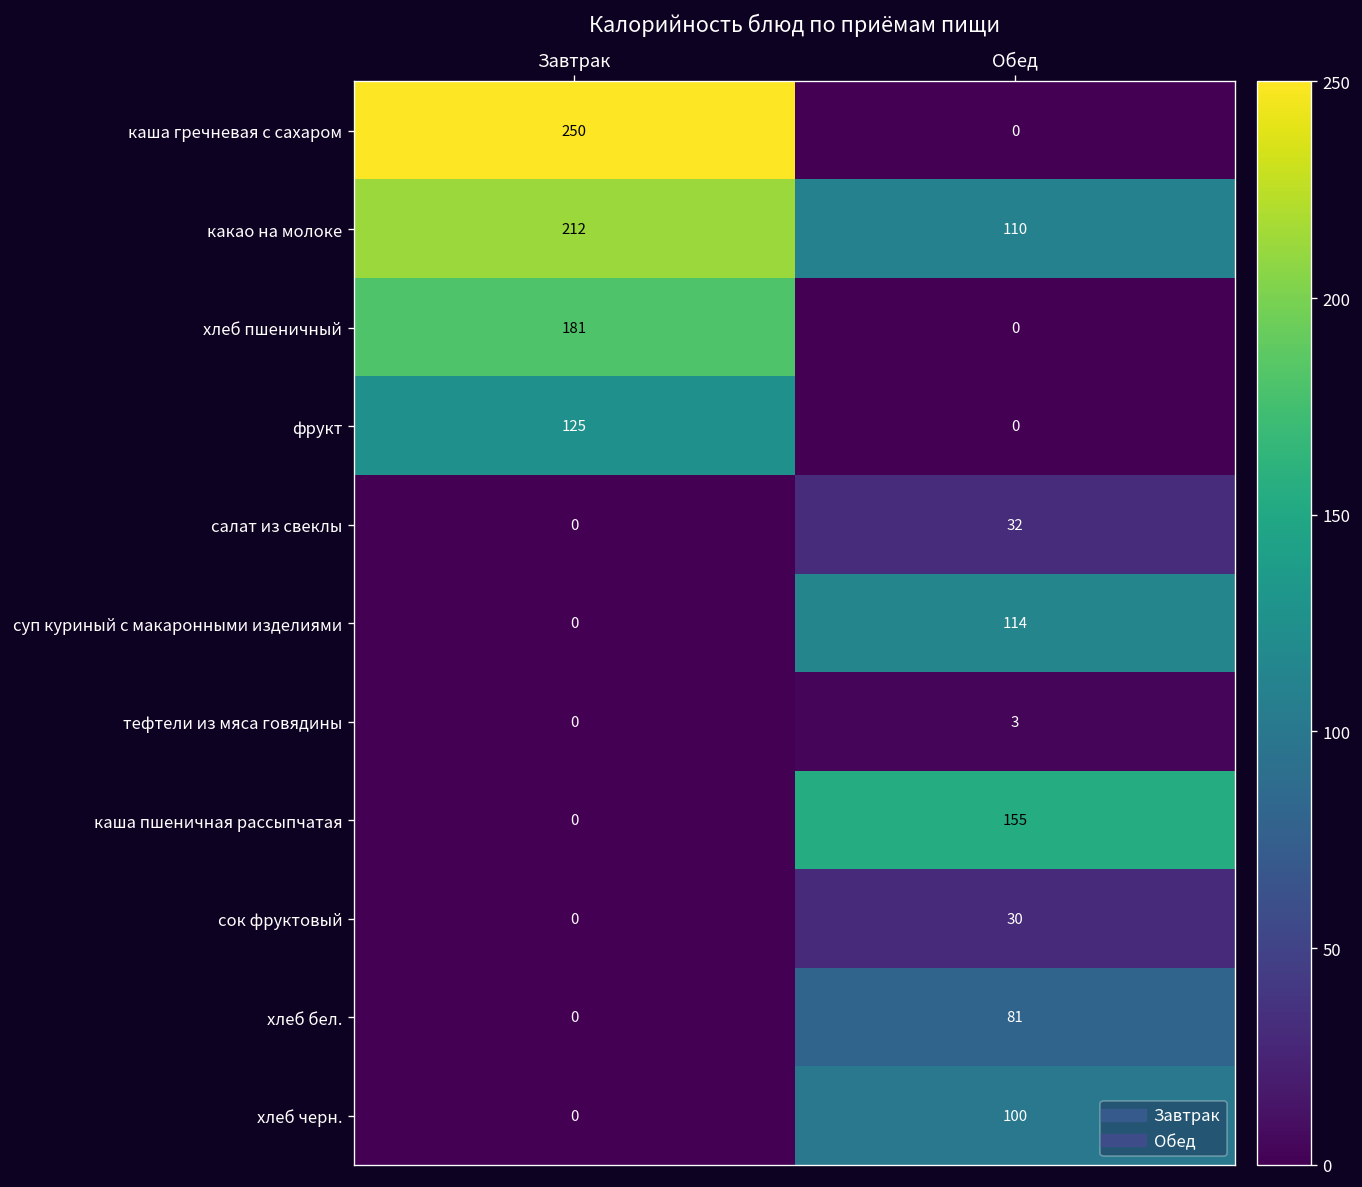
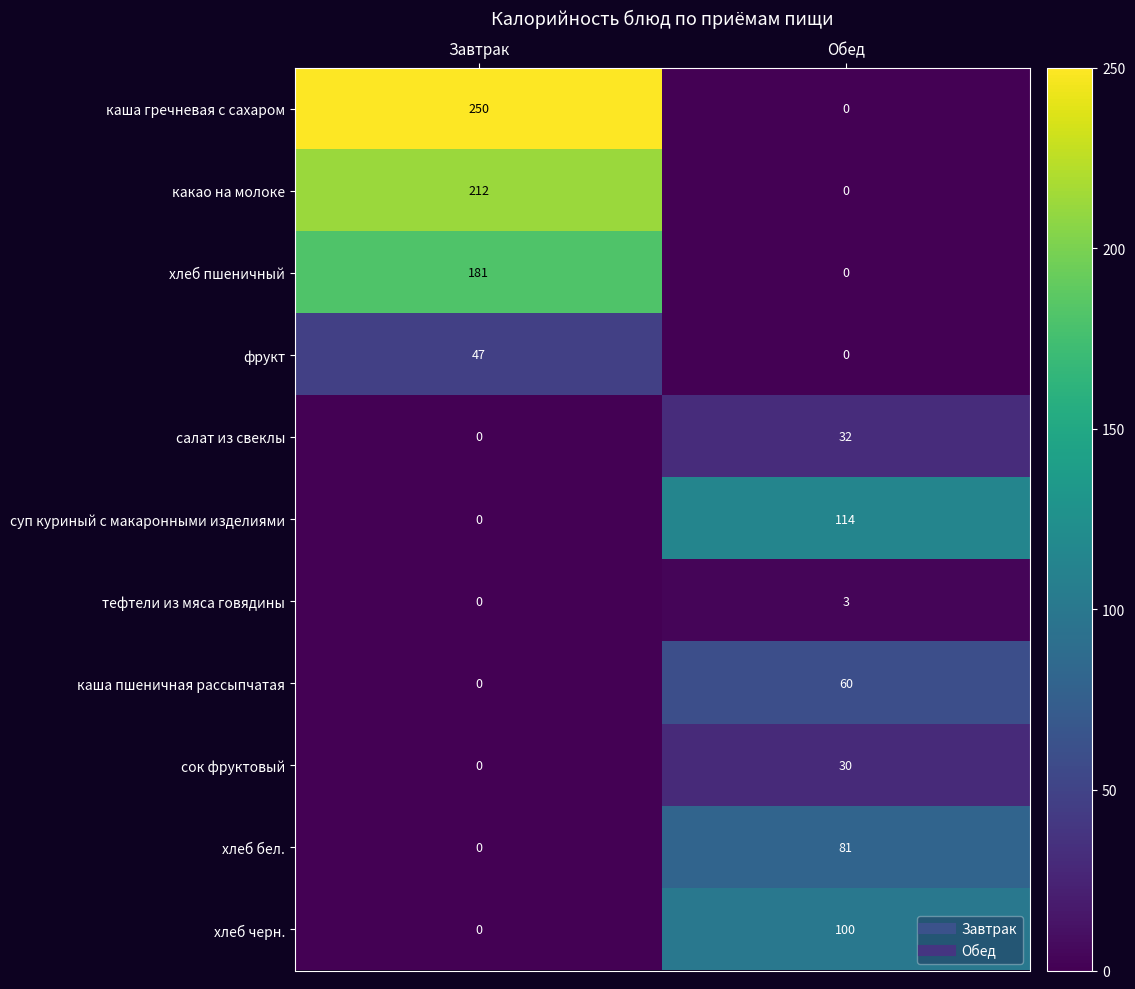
какао на молоке, Обед: 110 -> 0
фрукт, Завтрак: 125 -> 47
каша пшеничная рассыпчатая, Обед: 155 -> 60
